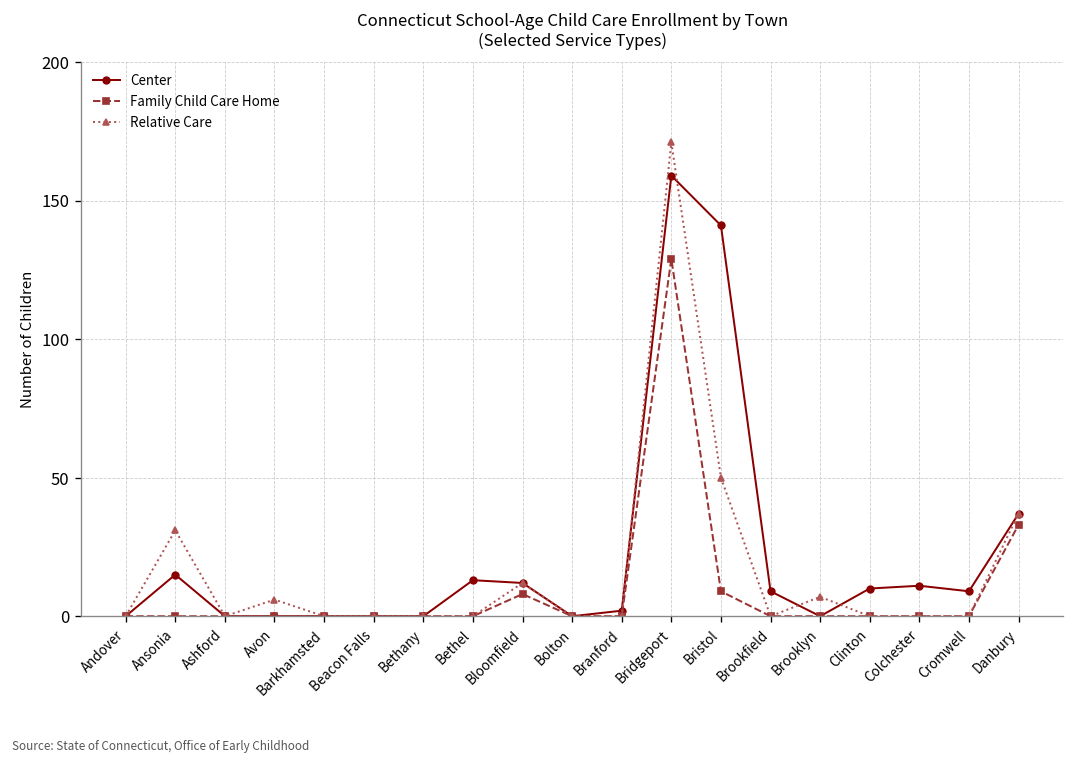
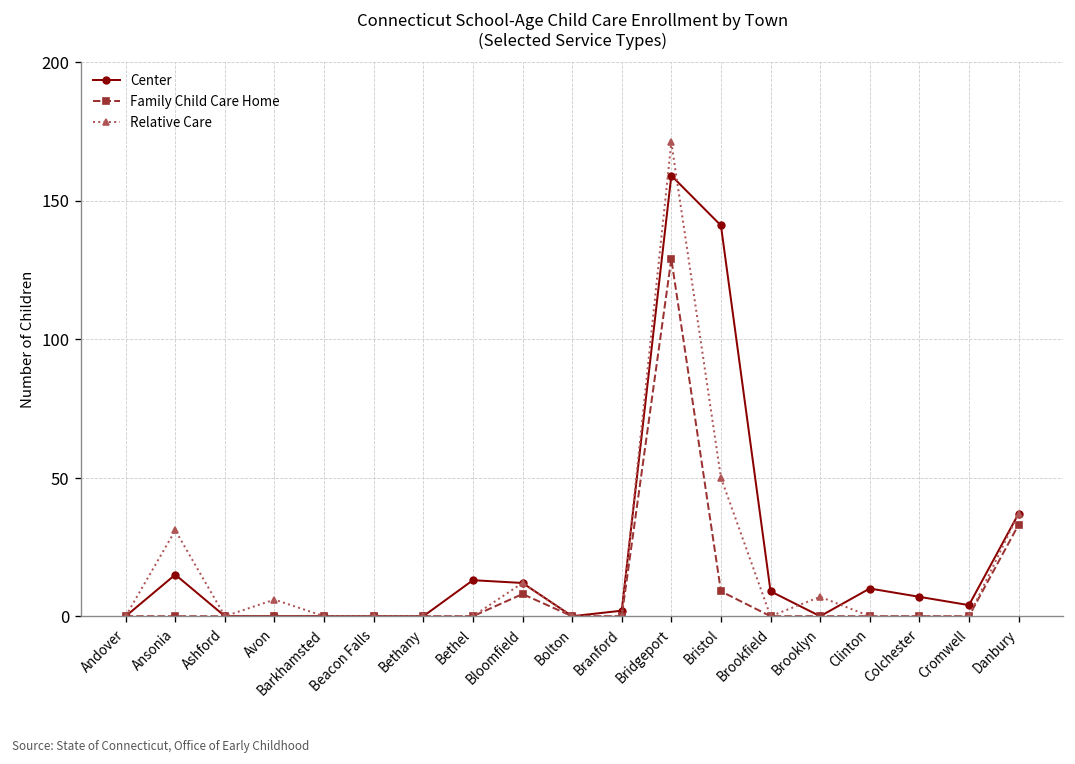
Center, Colchester: 11 -> 7
Center, Cromwell: 9 -> 4
